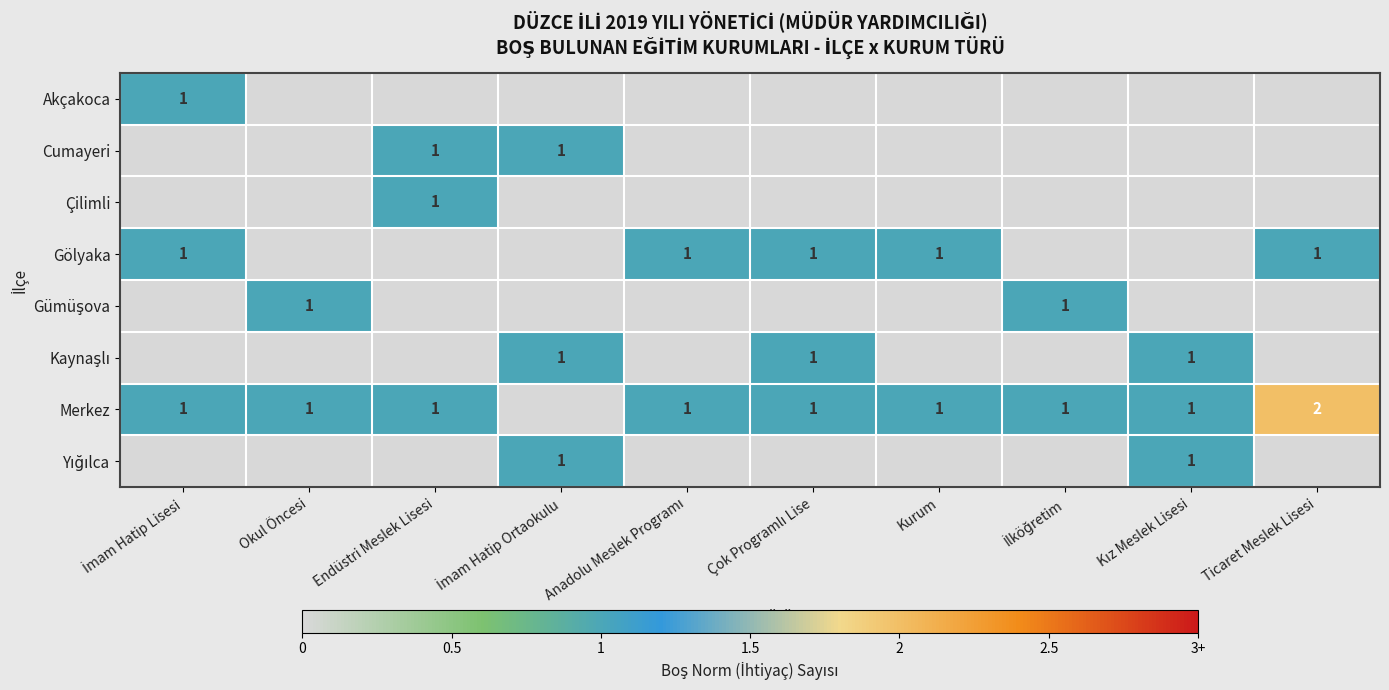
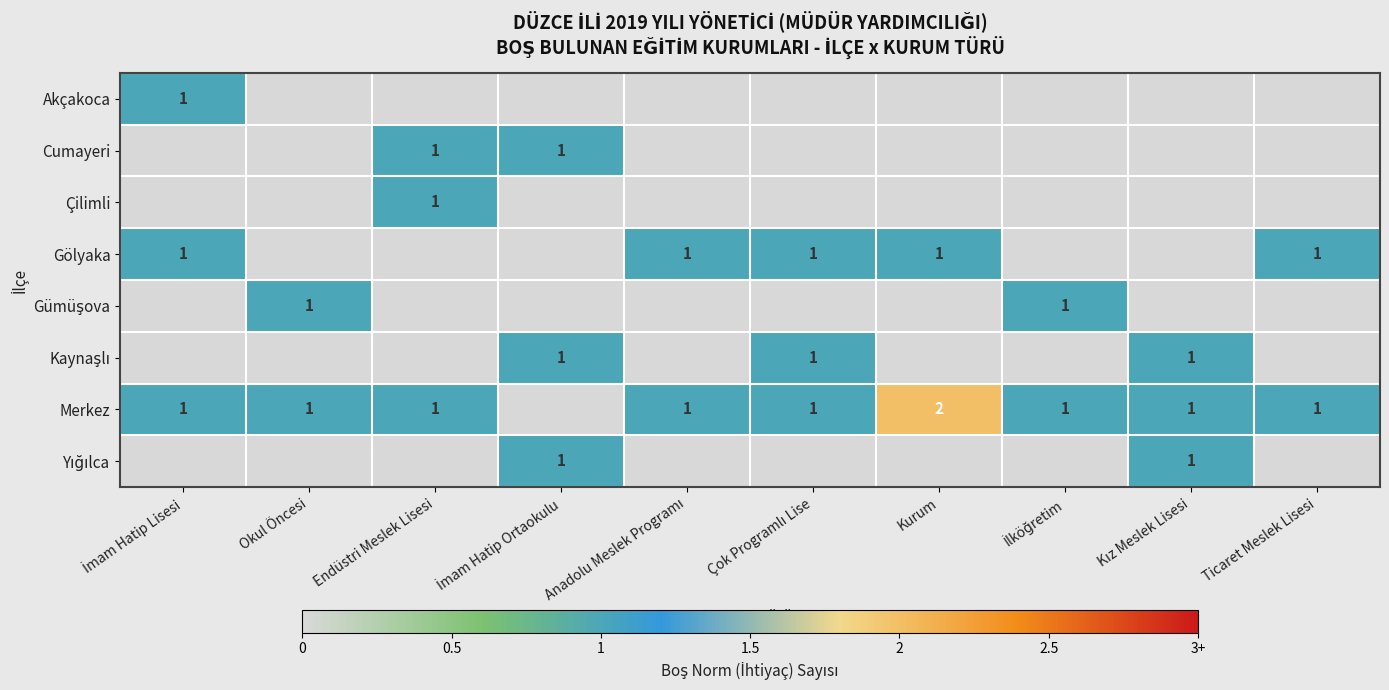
Merkez, Kurum: 1 -> 2
Merkez, Ticaret Meslek Lisesi: 2 -> 1
